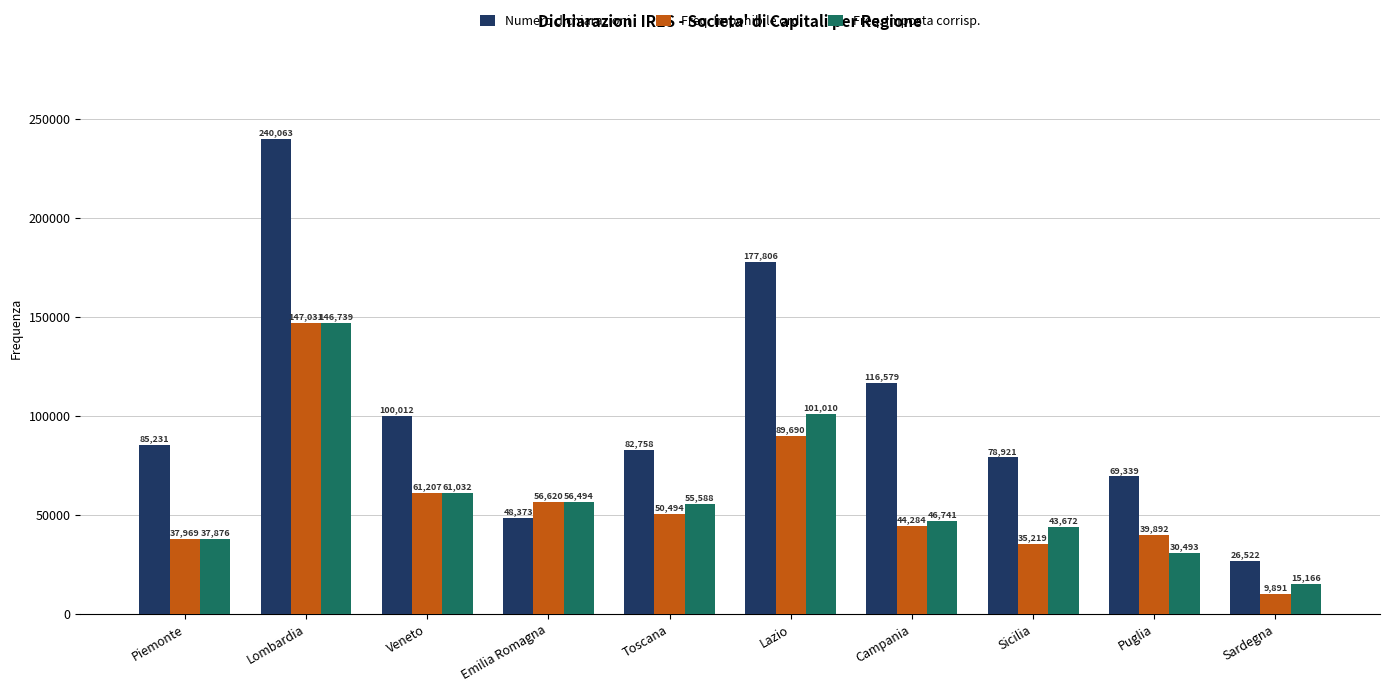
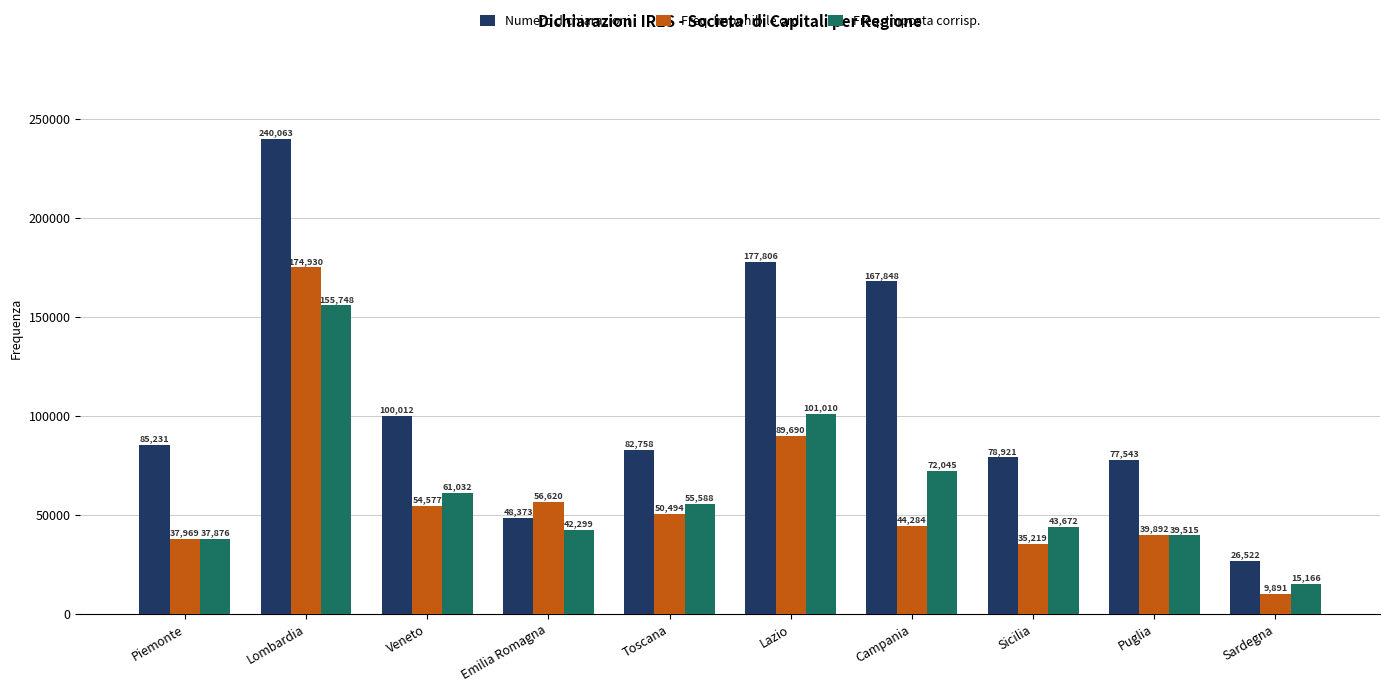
Freq. Imponibile ord., Lombardia: 147,031 -> 174,930
Freq. Imposta corrisp., Lombardia: 146,739 -> 155,748
Freq. Imponibile ord., Veneto: 61,207 -> 54,577
Freq. Imposta corrisp., Emilia Romagna: 56,494 -> 42,299
Numero dichiarazioni, Campania: 116,579 -> 167,848
Freq. Imposta corrisp., Campania: 46,741 -> 72,045
Numero dichiarazioni, Puglia: 69,339 -> 77,543
Freq. Imposta corrisp., Puglia: 30,493 -> 39,515
